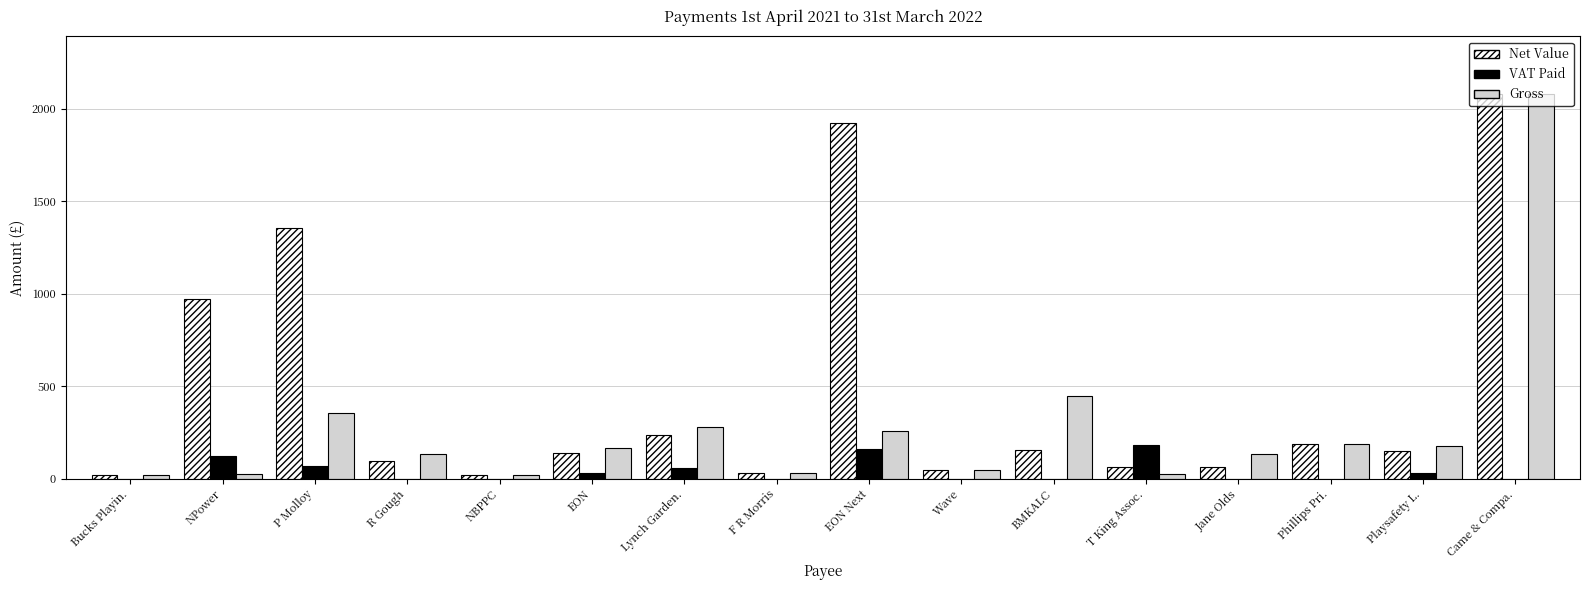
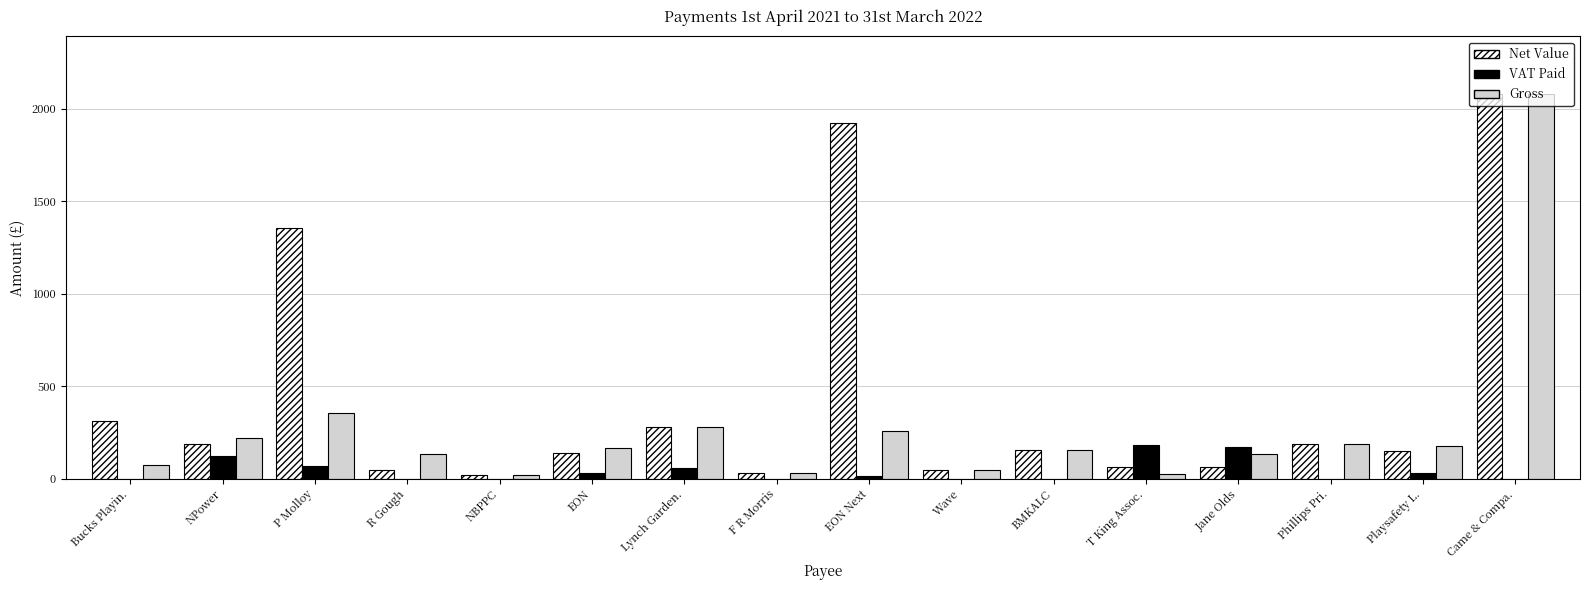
Net Value, Bucks Playin.: 20 -> 310
Gross, Bucks Playin.: 20 -> 70
Net Value, NPower: 970 -> 180
Gross, NPower: 30 -> 220
Net Value, R Gough: 100 -> 50
Net Value, Lynch Garden.: 230 -> 280
VAT Paid, EON Next: 160 -> 10
Gross, BMKALC: 440 -> 150
VAT Paid, Jane Olds: 0 -> 170
